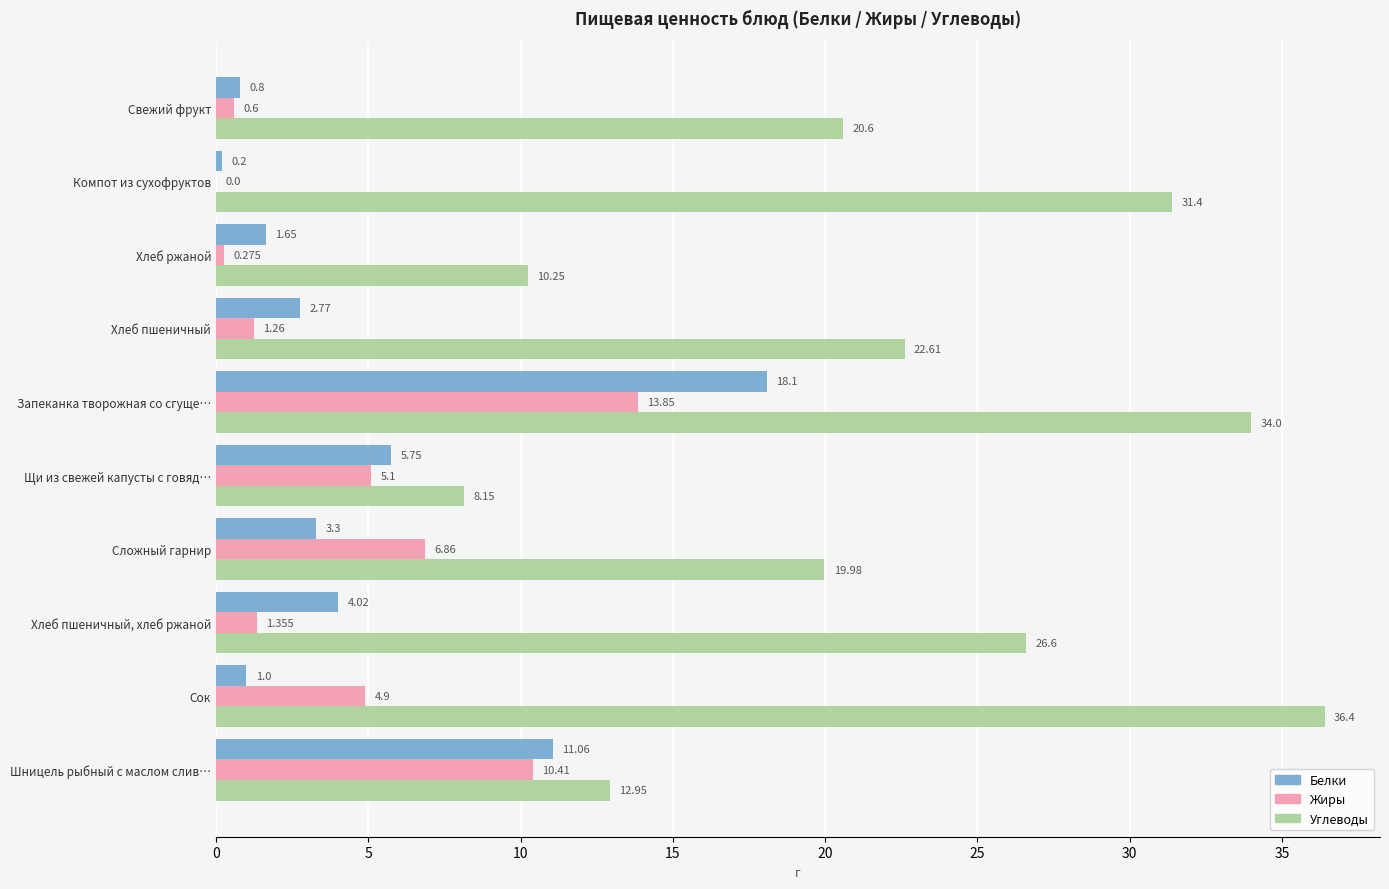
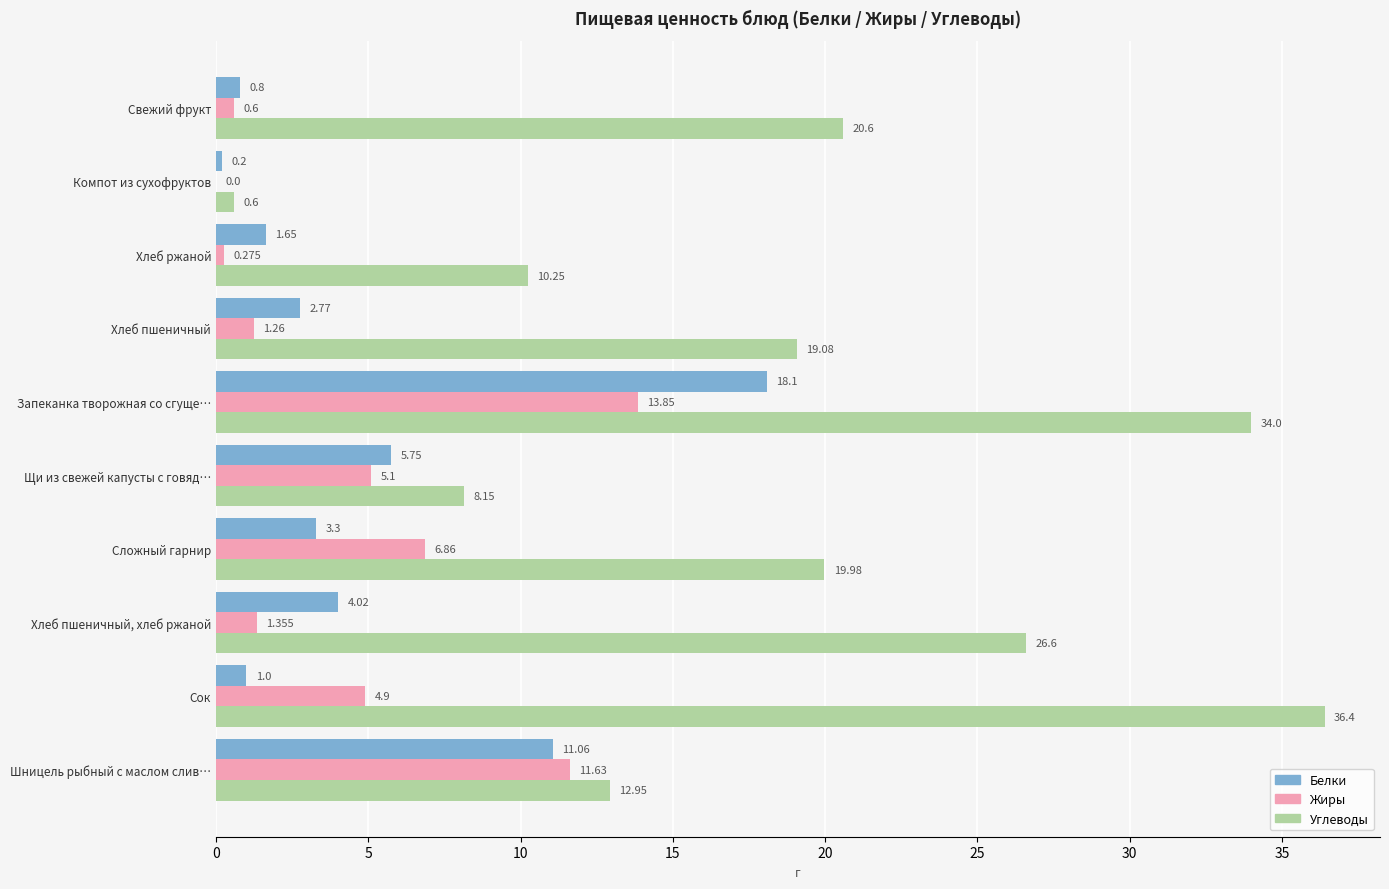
Углеводы, Компот из сухофруктов: 31.4 -> 0.6
Углеводы, Хлеб пшеничный: 22.61 -> 19.08
Жиры, Шницель рыбный с маслом слив…: 10.41 -> 11.63
